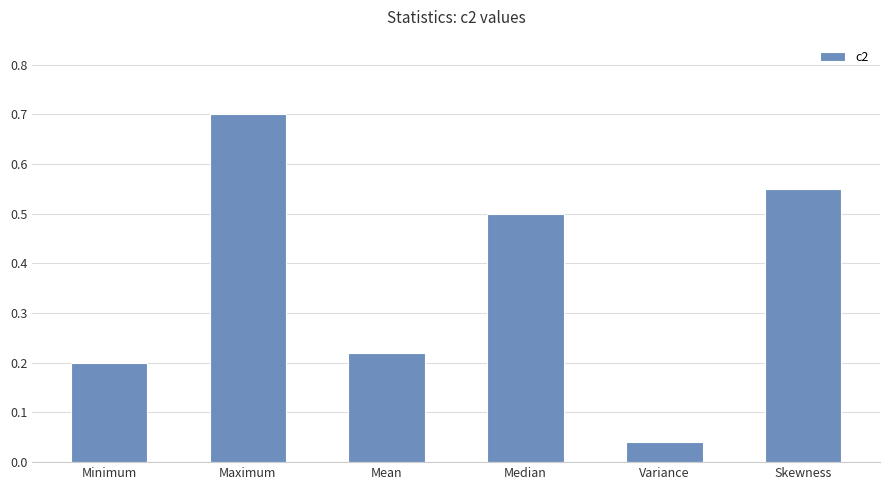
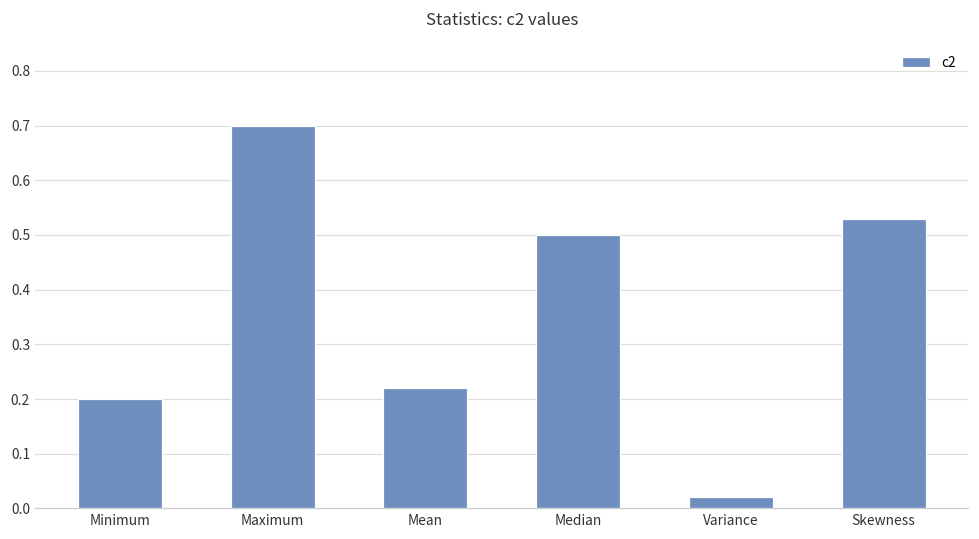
Variance: 0.04 -> 0.02
Skewness: 0.55 -> 0.53
